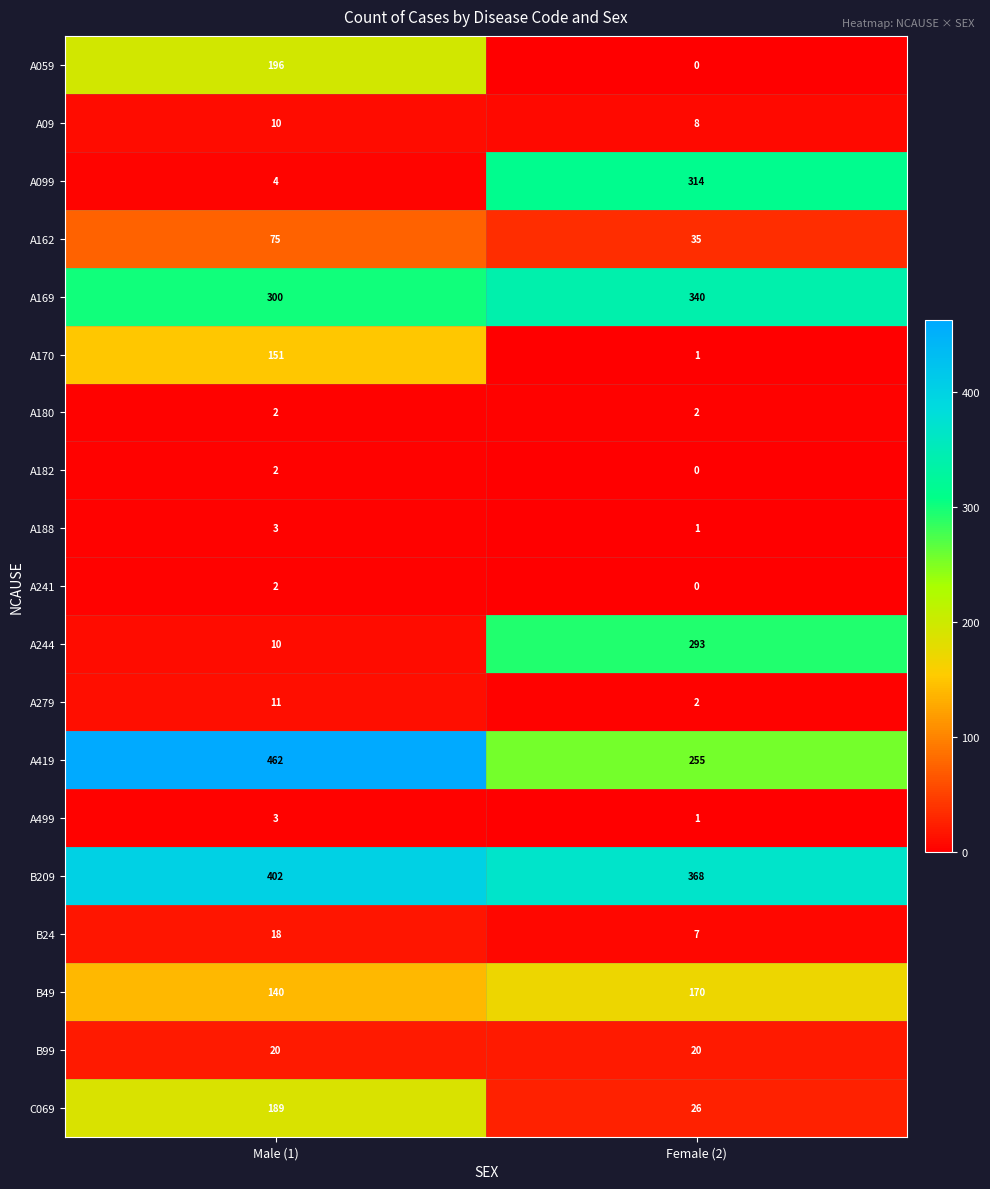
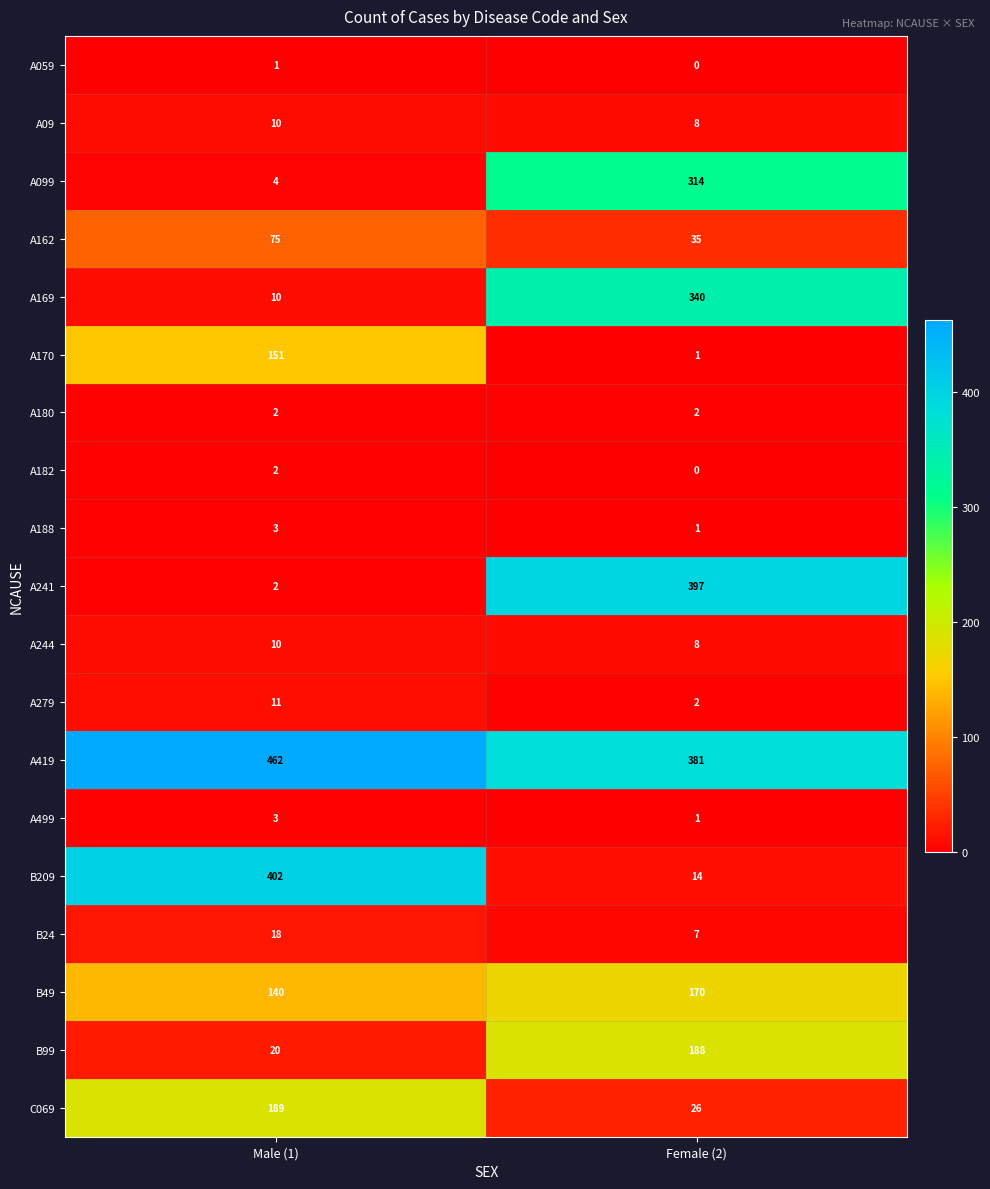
A059, Male (1): 196 -> 1
A169, Male (1): 300 -> 10
A241, Female (2): 0 -> 397
A244, Female (2): 293 -> 8
A419, Female (2): 255 -> 381
B209, Female (2): 368 -> 14
B99, Female (2): 20 -> 188
